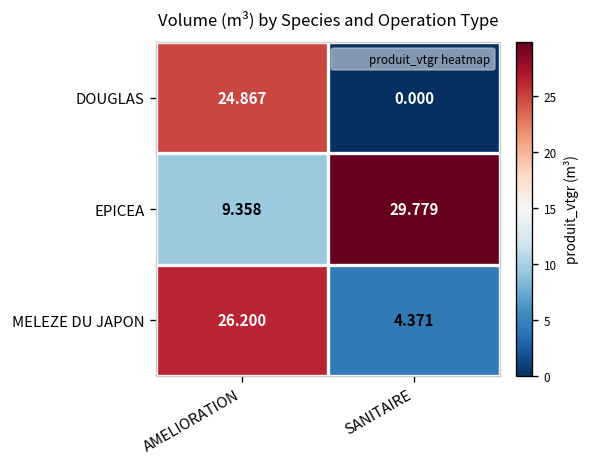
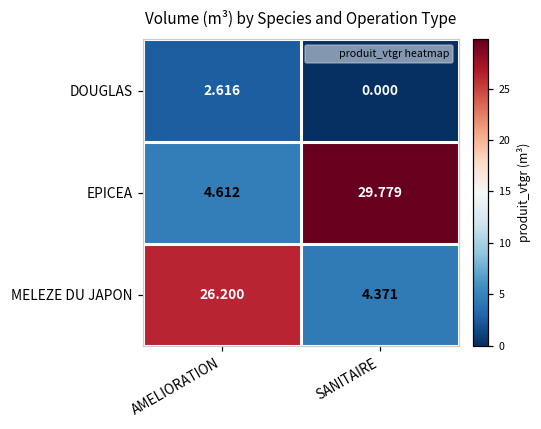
DOUGLAS, AMELIORATION: 24.867 -> 2.616
EPICEA, AMELIORATION: 9.358 -> 4.612
